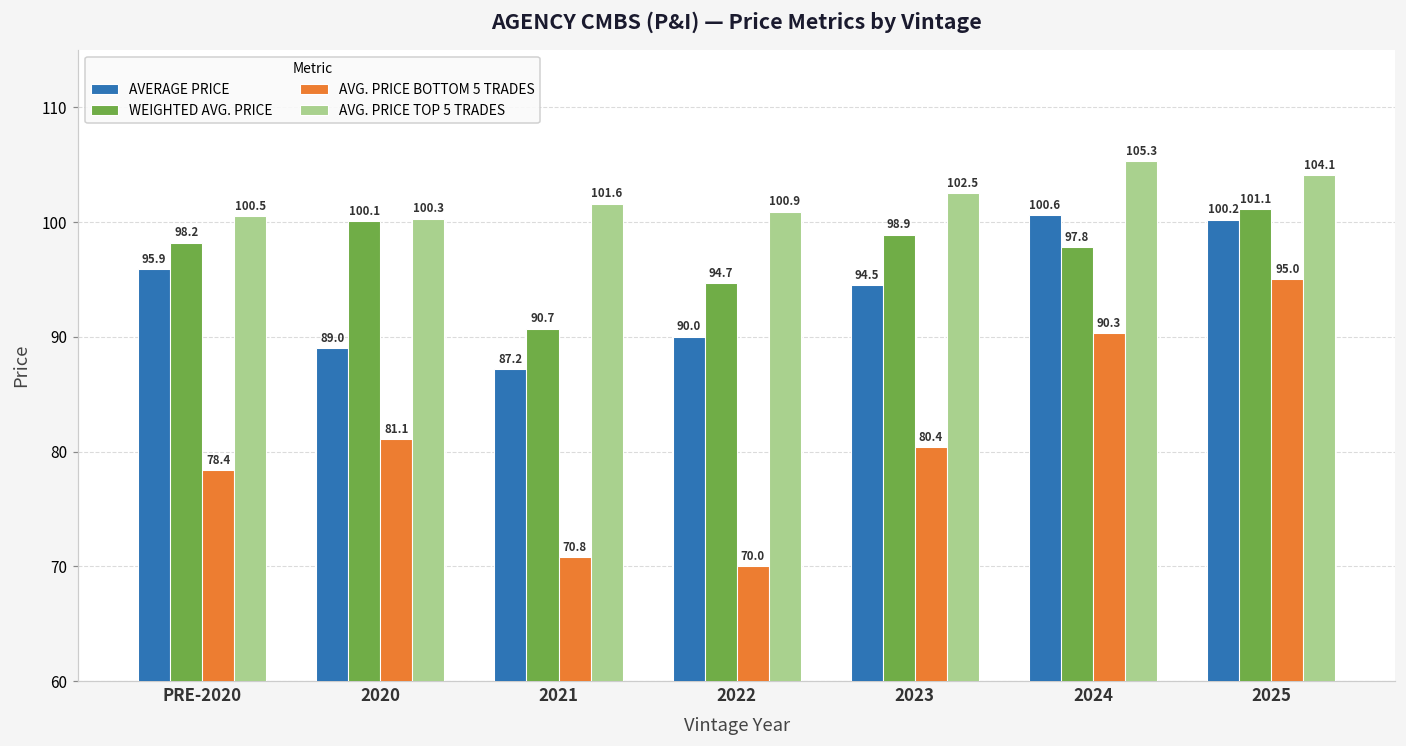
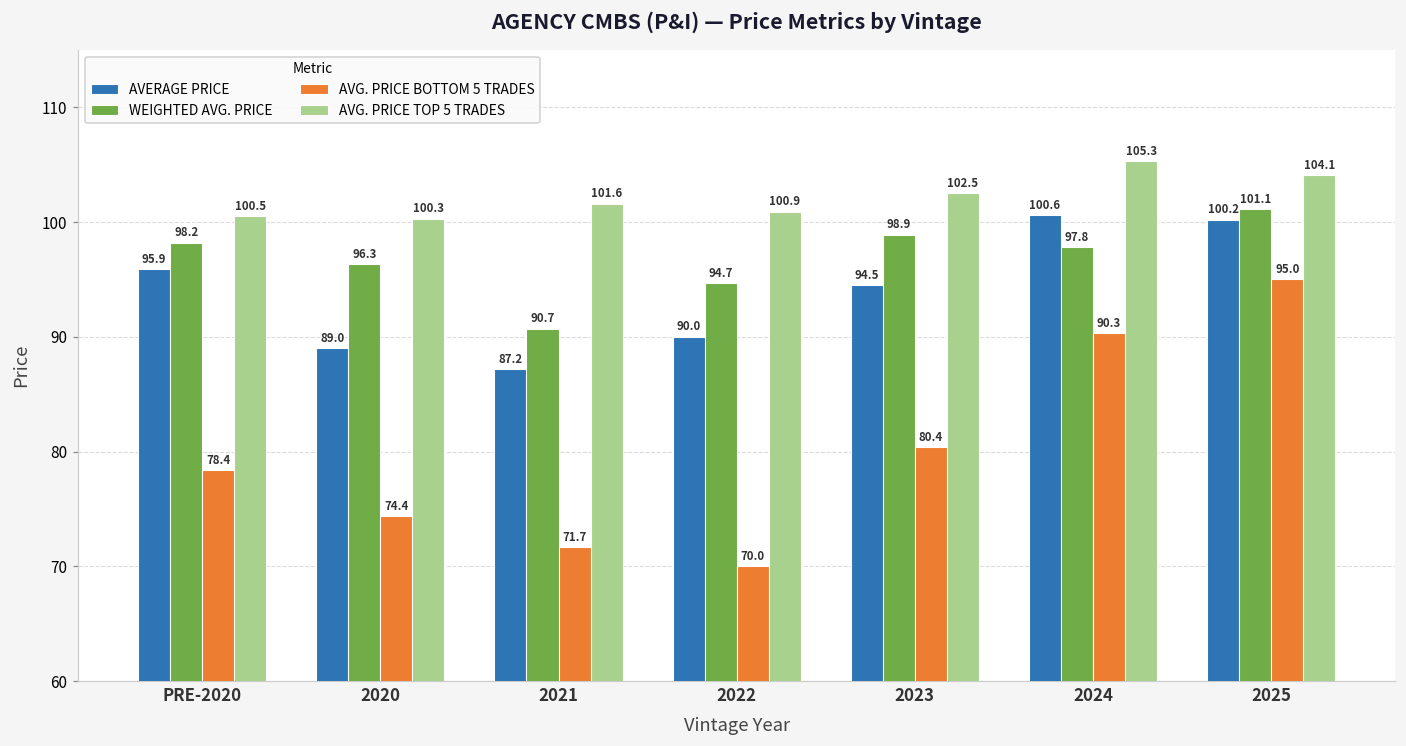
WEIGHTED AVG. PRICE, 2020: 100.1 -> 96.3
AVG. PRICE BOTTOM 5 TRADES, 2020: 81.1 -> 74.4
AVG. PRICE BOTTOM 5 TRADES, 2021: 70.8 -> 71.7
